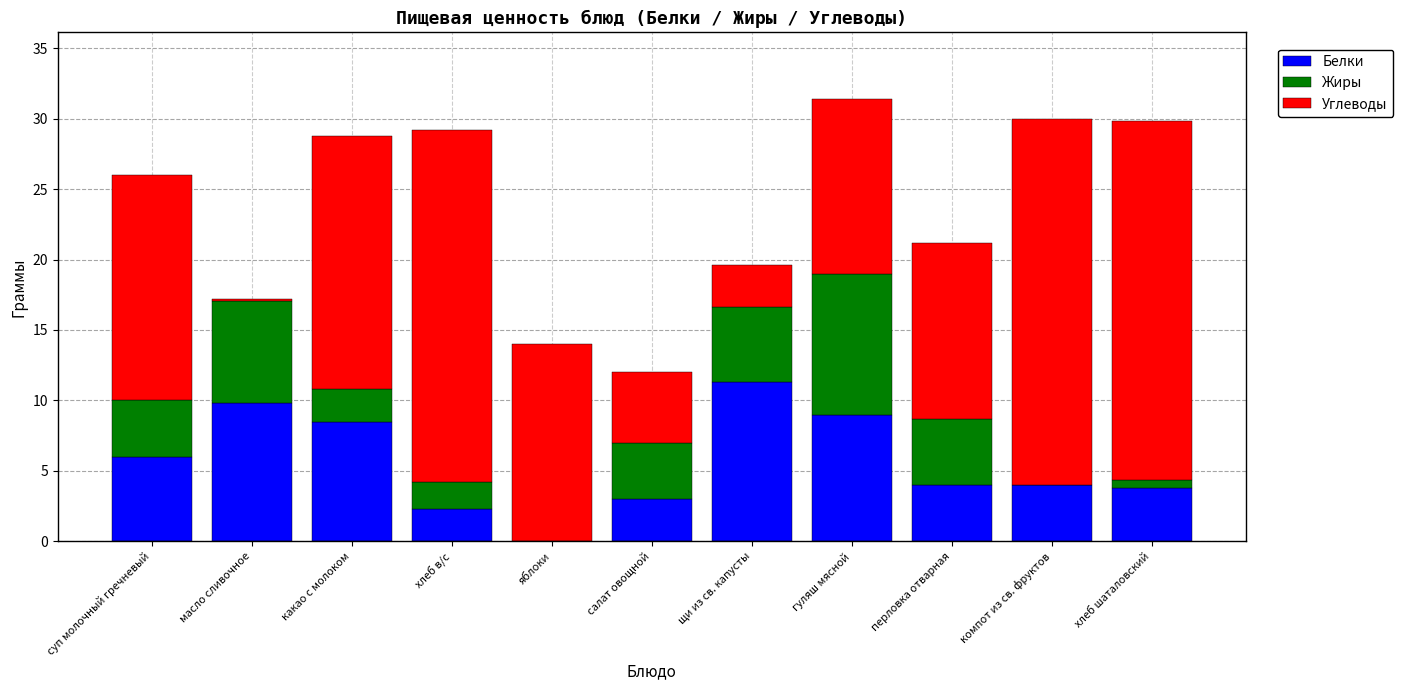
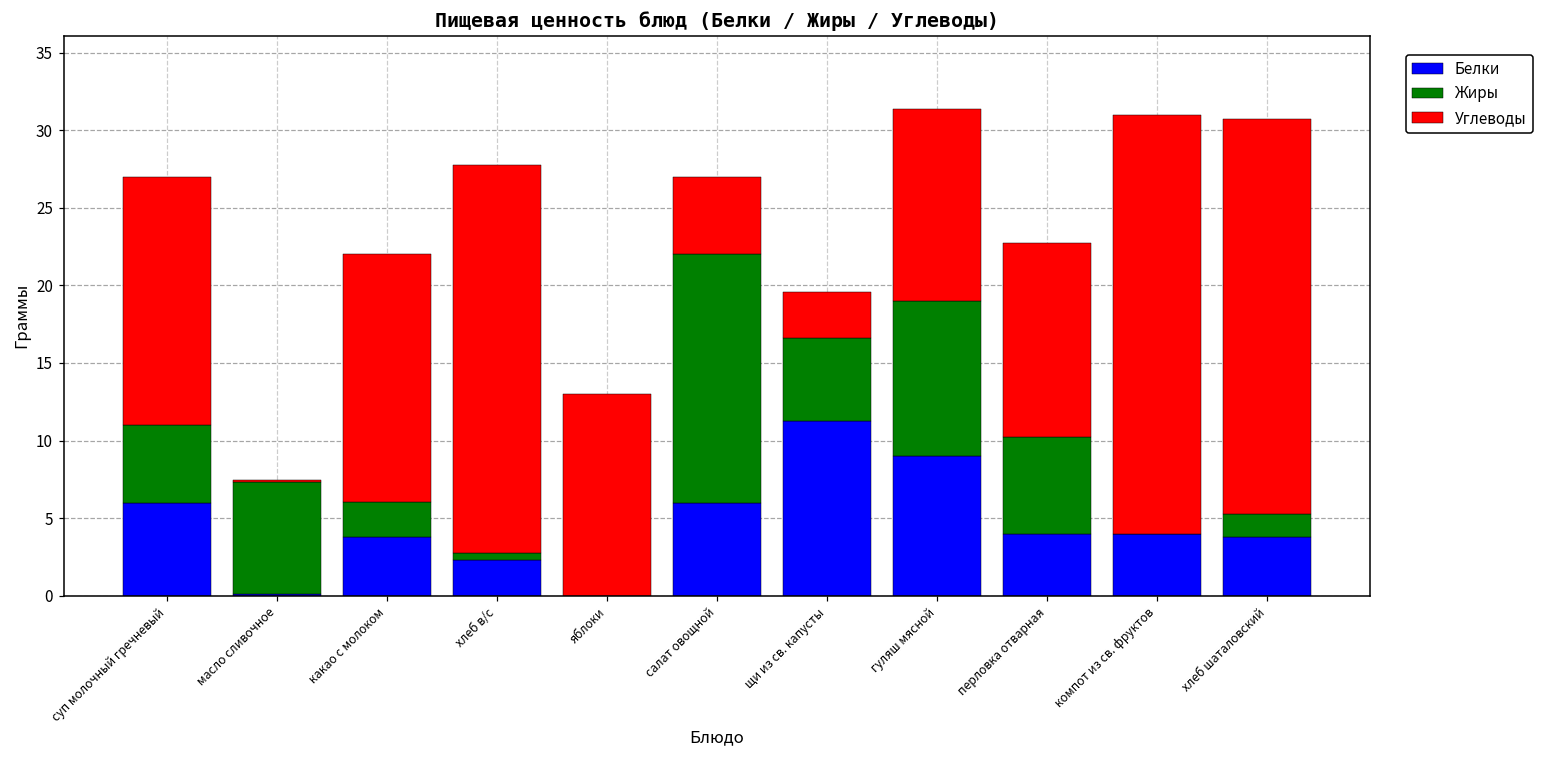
Жиры, суп молочный гречневый: 4 -> 5
Белки, масло сливочное: 9.8 -> 0.1
Белки, какао с молоком: 8.5 -> 3.8
Углеводы, какао с молоком: 18.0 -> 16.0
Жиры, хлеб в/с: 1.9 -> 0.4
Углеводы, яблоки: 14 -> 13
Белки, салат овощной: 3 -> 6
Жиры, салат овощной: 4 -> 16
Жиры, перловка отварная: 4.7 -> 6.2
Углеводы, компот из св. фруктов: 26 -> 27
Жиры, хлеб шаталовский: 0.6 -> 1.4
